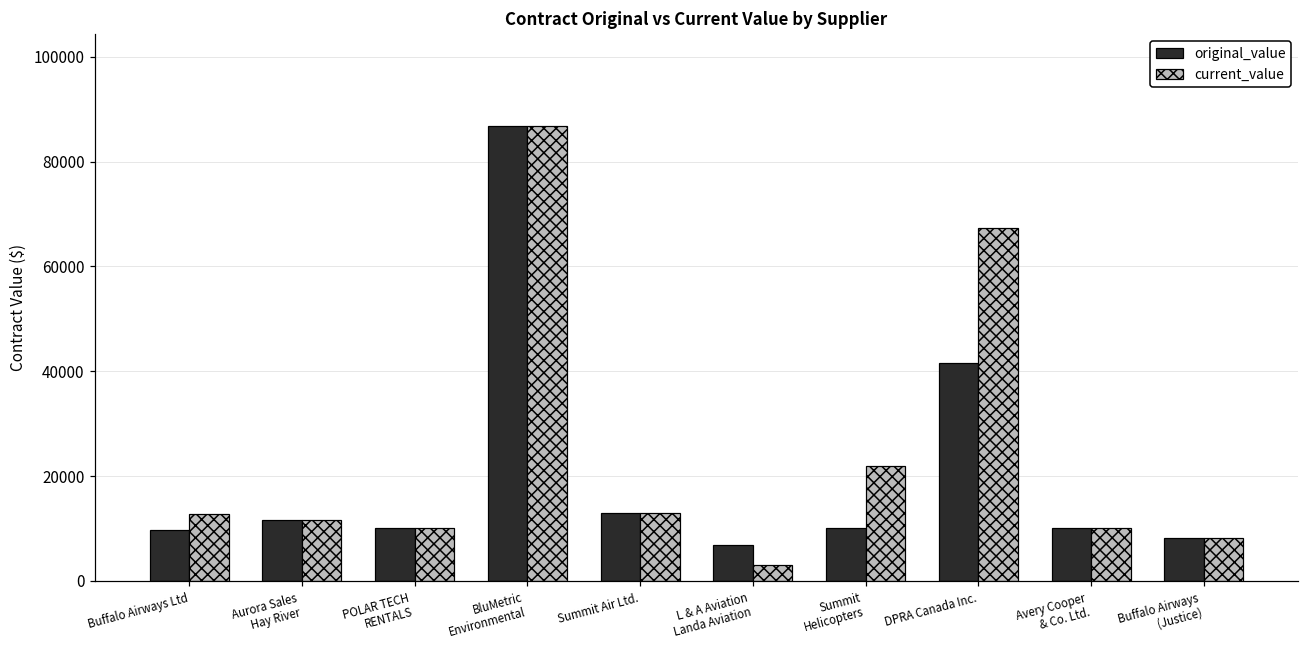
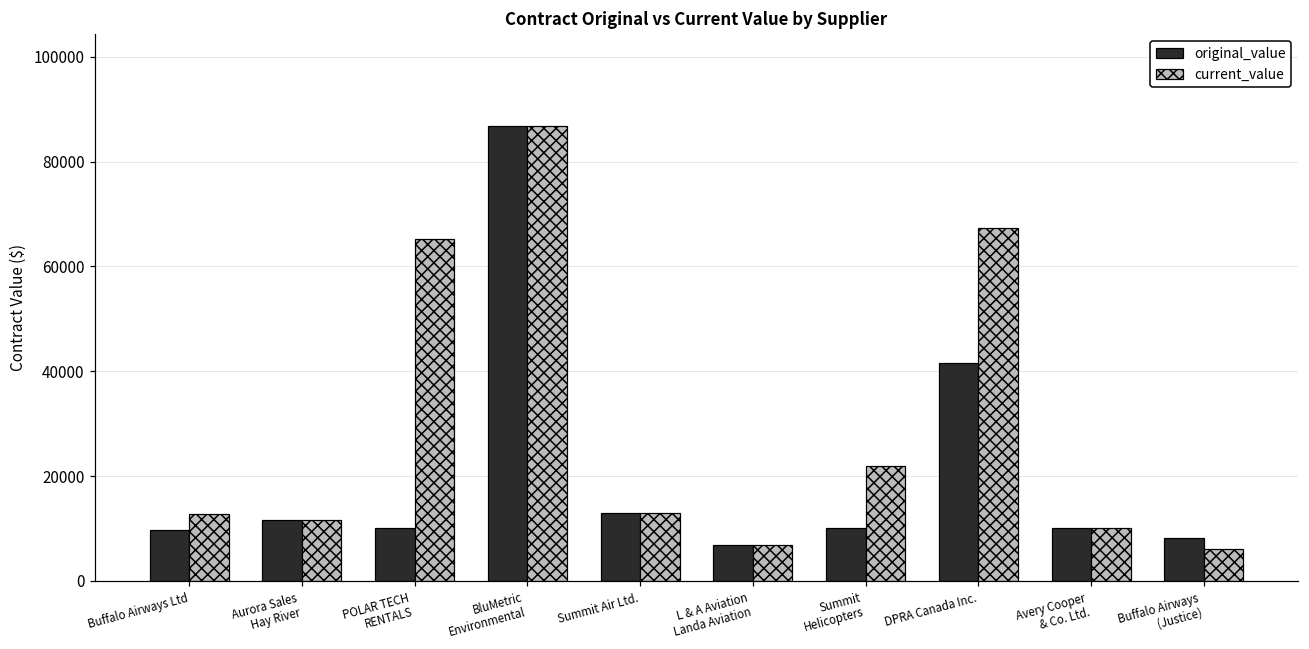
current_value, POLAR TECH RENTALS: 10000 -> 65000
current_value, L & A Aviation Landa Aviation: 3000 -> 7000
current_value, Buffalo Airways (Justice): 8000 -> 6000
